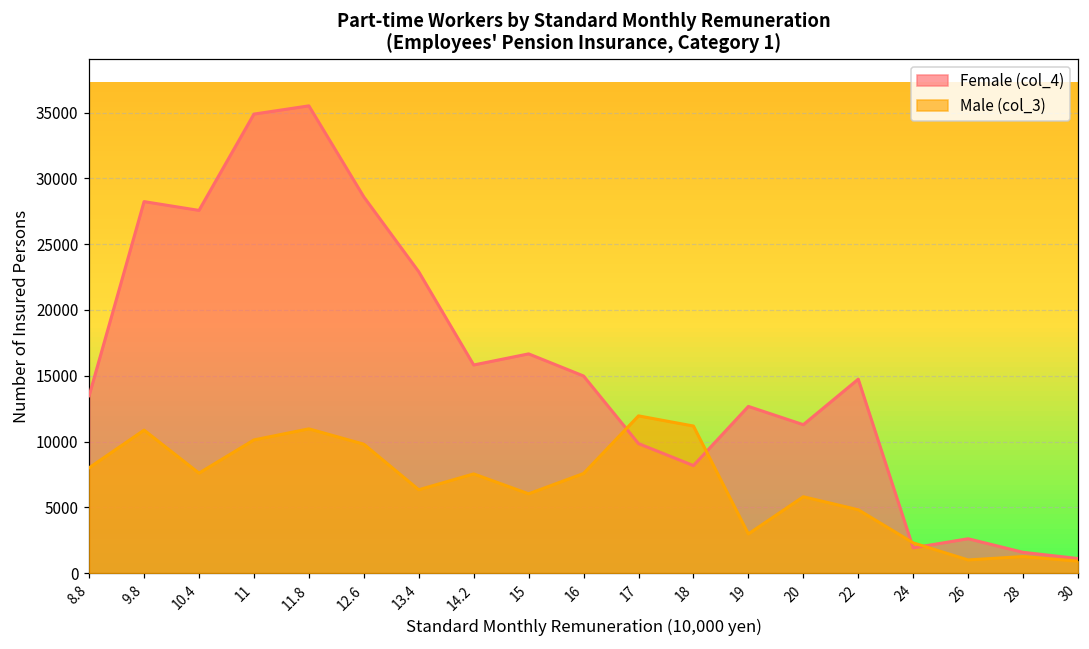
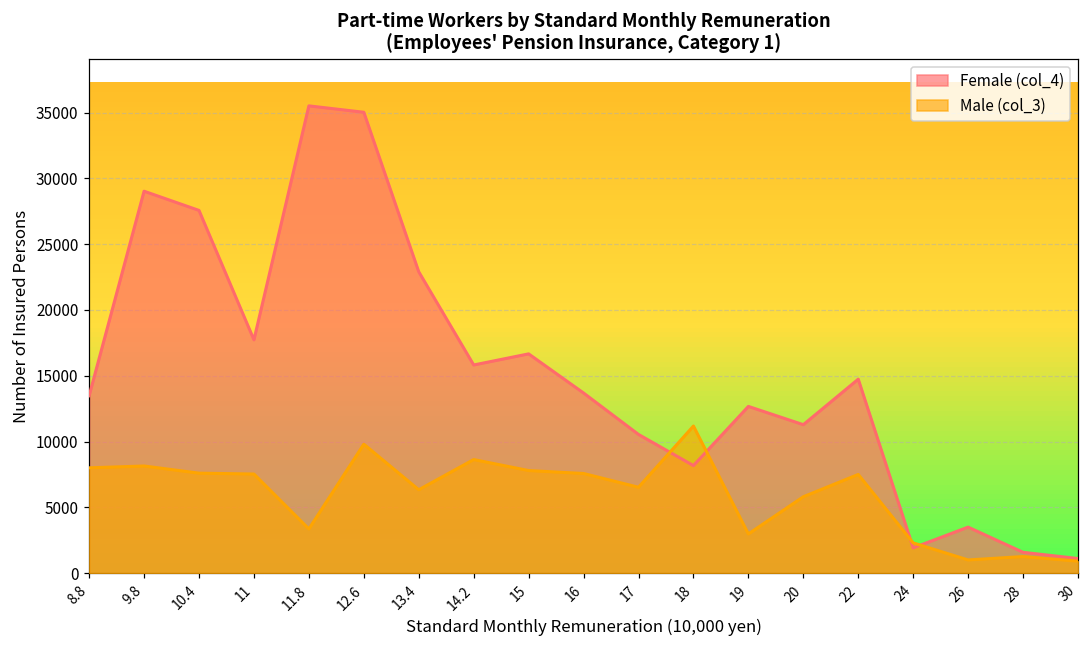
Female (col_4), 9.8: 28200 -> 29000
Male (col_3), 9.8: 10900 -> 8100
Female (col_4), 11: 34900 -> 17700
Male (col_3), 11: 10100 -> 7500
Male (col_3), 11.8: 11000 -> 3400
Female (col_4), 12.6: 28600 -> 35000
Male (col_3), 14.2: 7500 -> 8600
Male (col_3), 15: 6000 -> 7800
Female (col_4), 16: 15000 -> 13700
Female (col_4), 17: 9800 -> 10500
Male (col_3), 17: 12000 -> 6500
Male (col_3), 22: 4800 -> 7500
Female (col_4), 26: 2600 -> 3500
